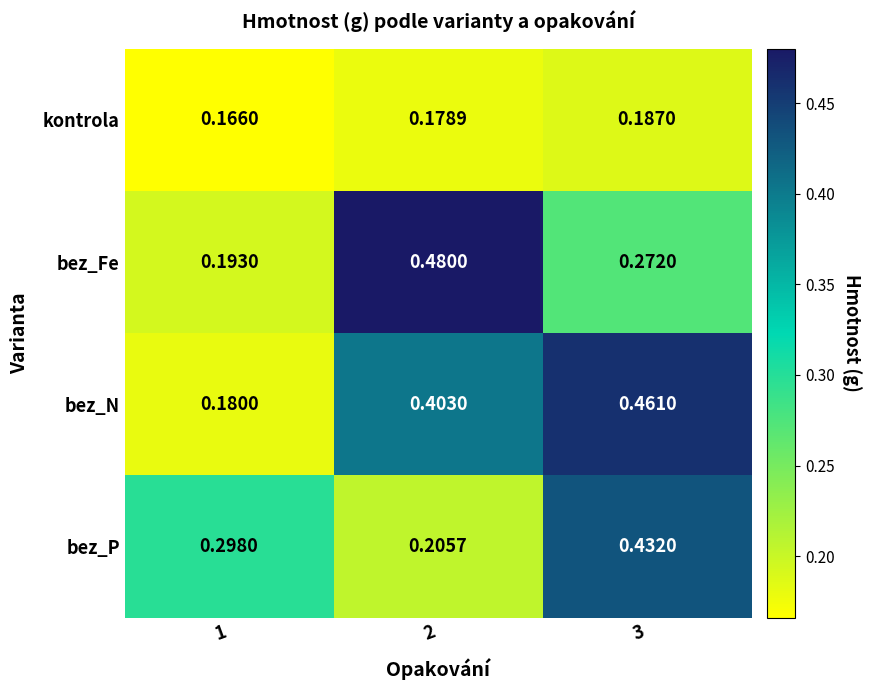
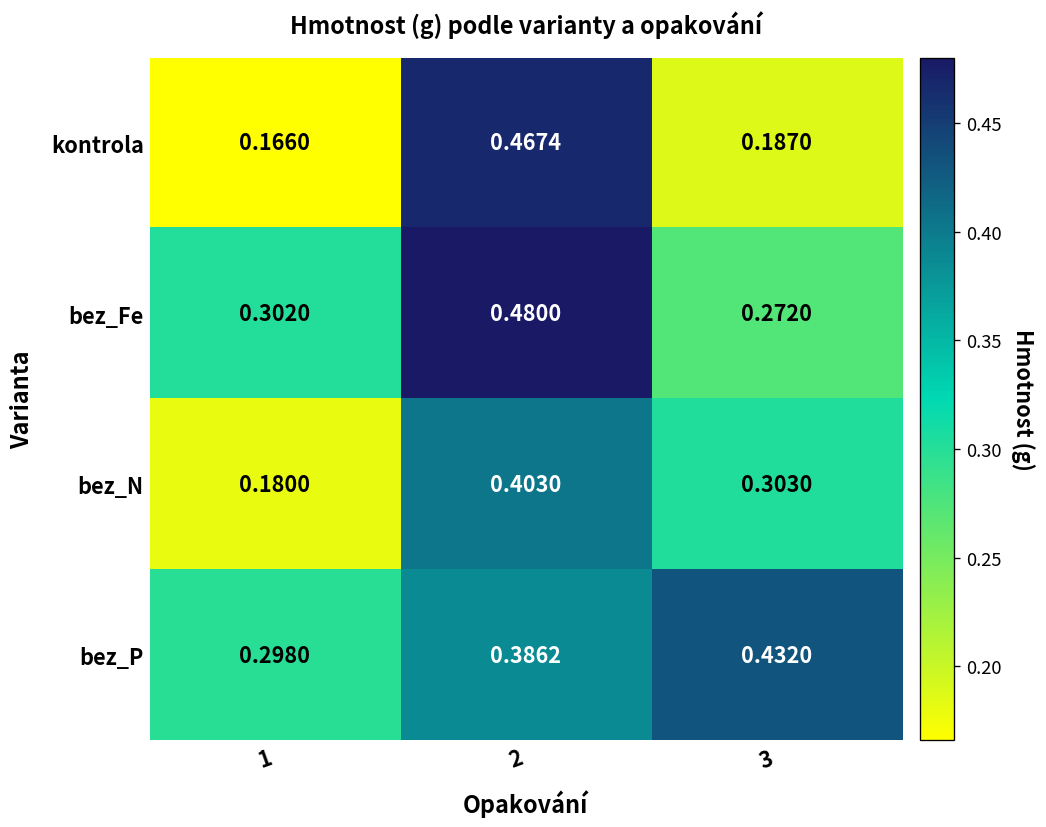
kontrola, 2: 0.1789 -> 0.4674
bez_Fe, 1: 0.1930 -> 0.3020
bez_N, 3: 0.4610 -> 0.3030
bez_P, 2: 0.2057 -> 0.3862
